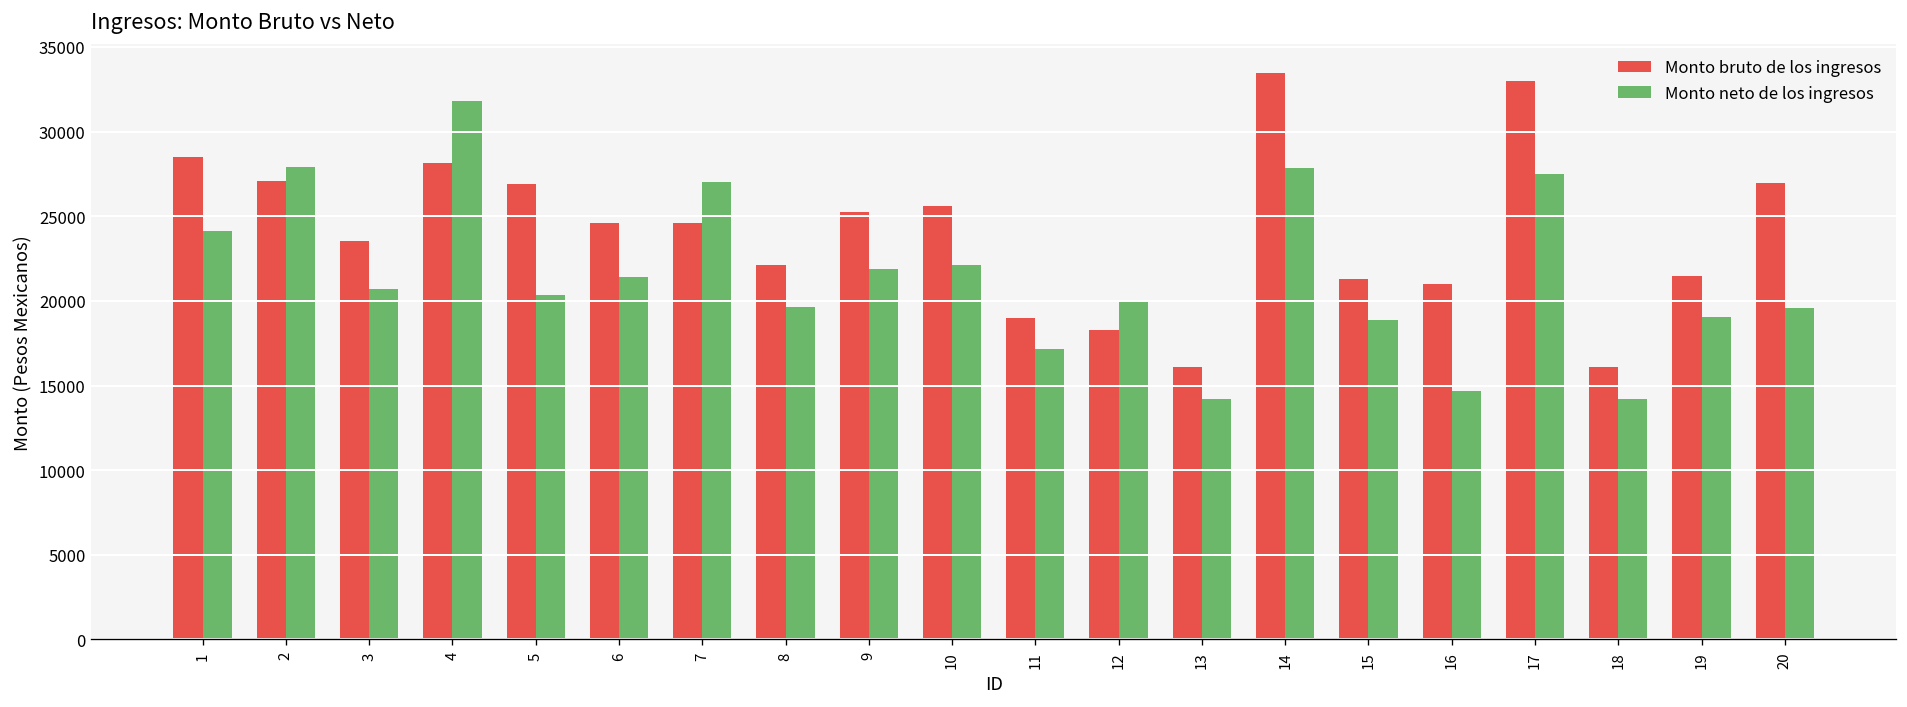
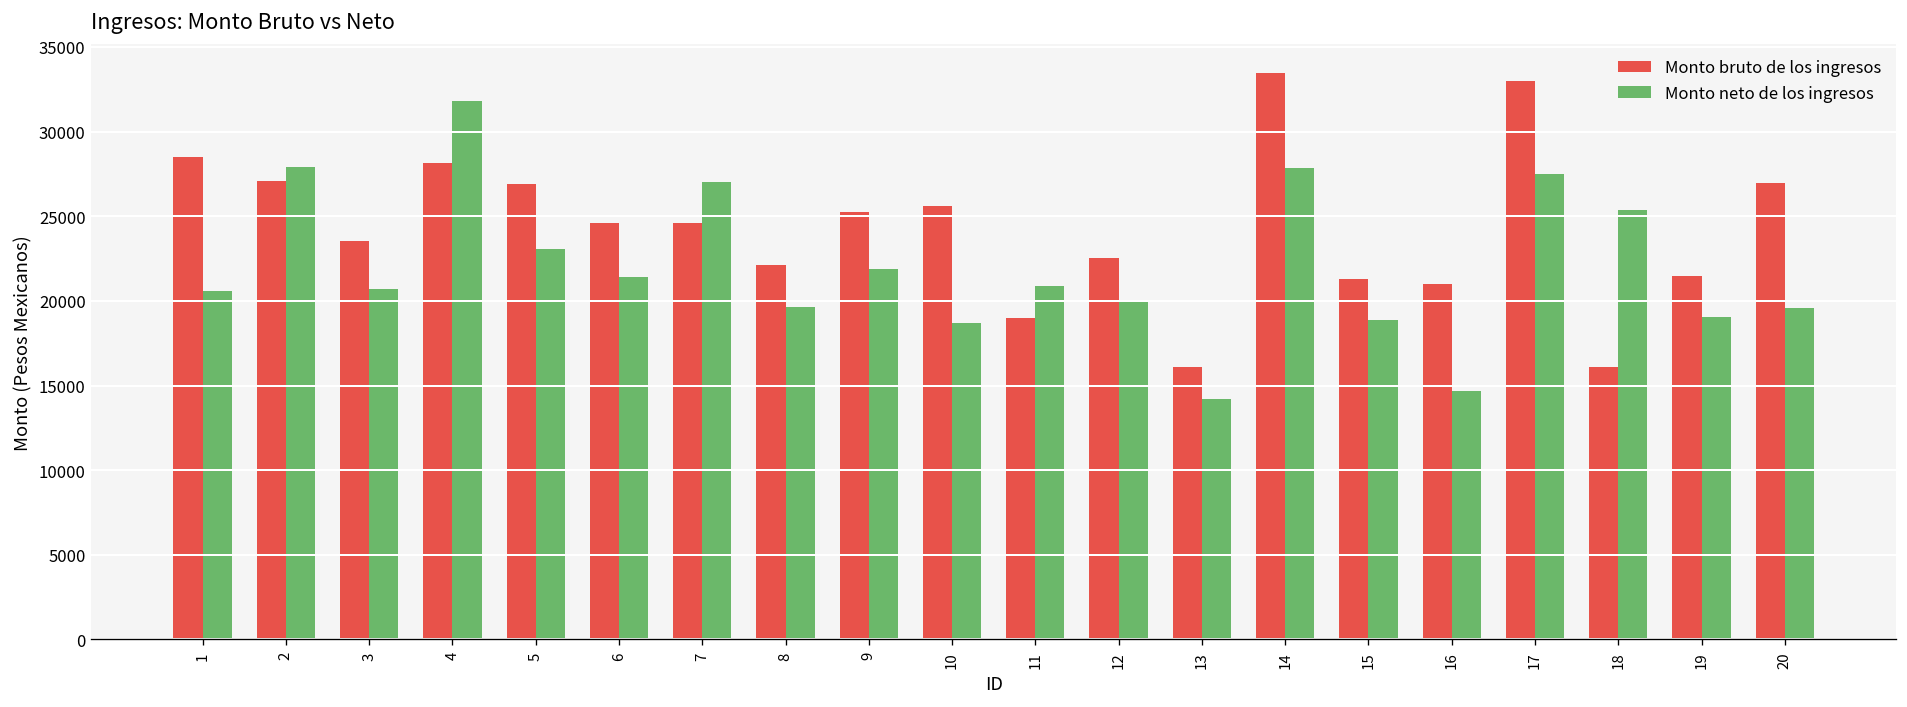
Monto neto de los ingresos, 1: 24100 -> 20600
Monto neto de los ingresos, 5: 20400 -> 23100
Monto neto de los ingresos, 10: 22100 -> 18700
Monto neto de los ingresos, 11: 17100 -> 20900
Monto bruto de los ingresos, 12: 18300 -> 22500
Monto neto de los ingresos, 18: 14200 -> 25300
